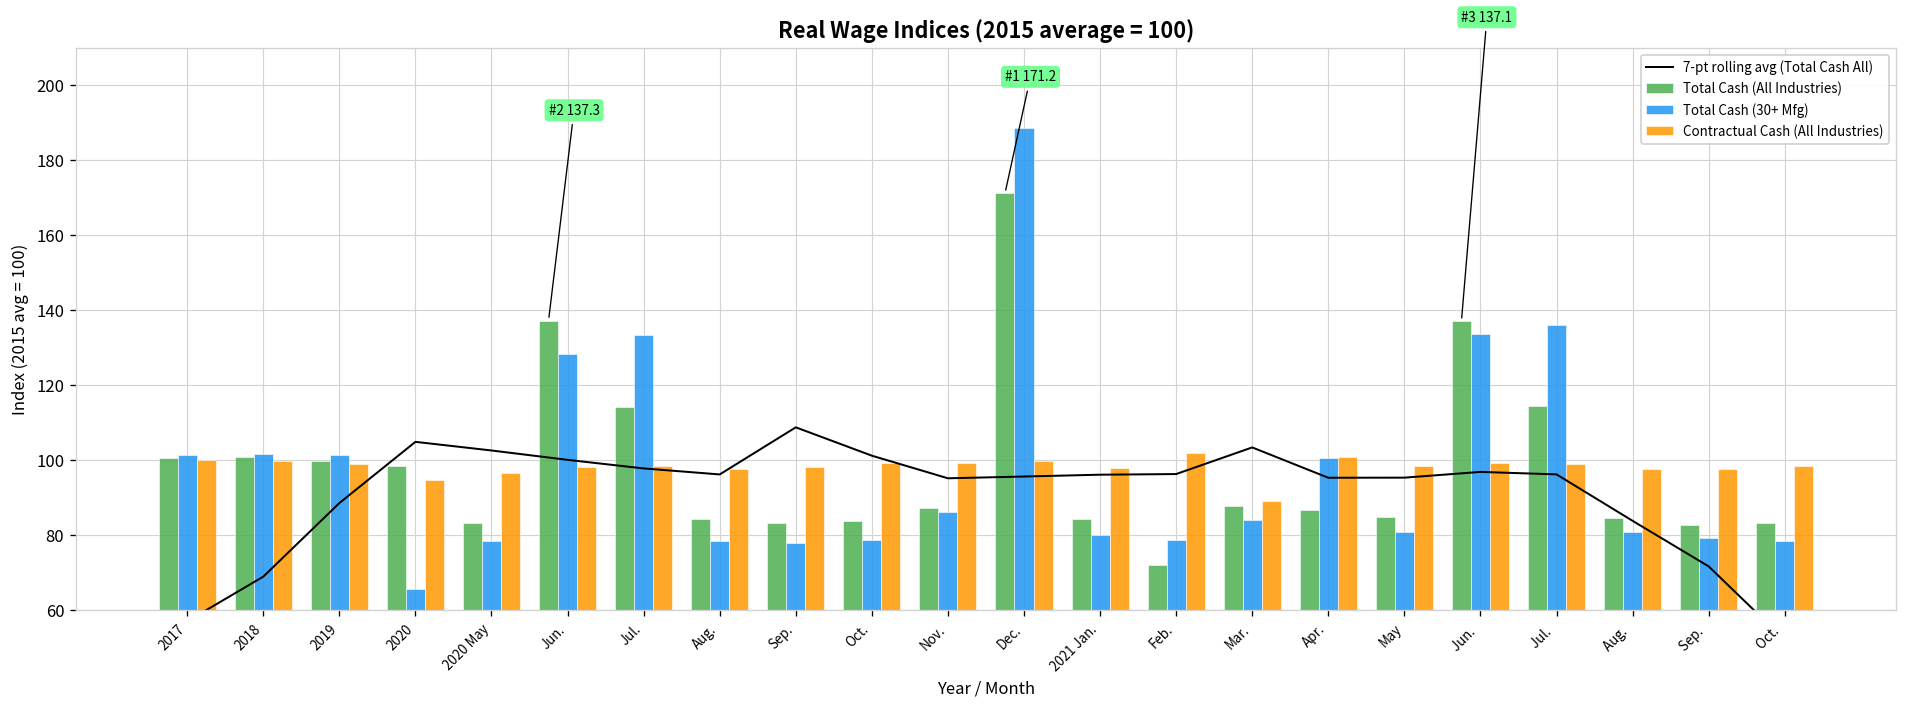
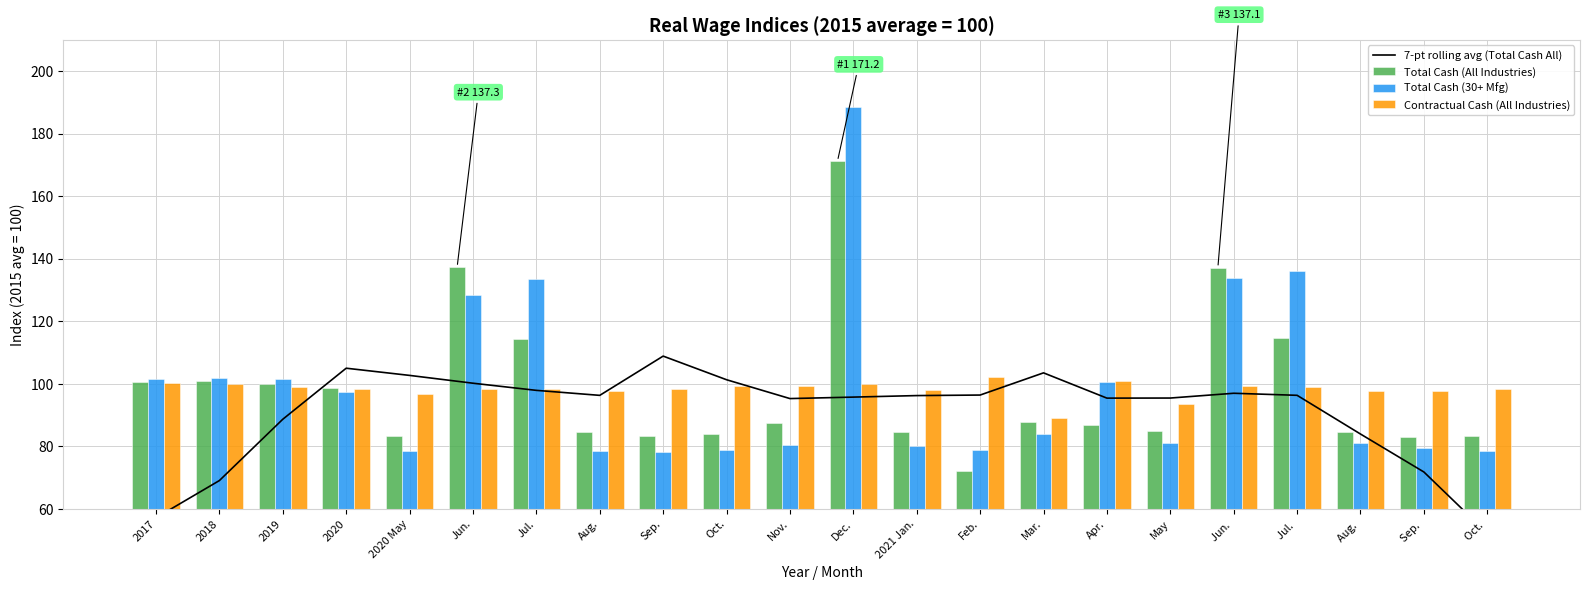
Total Cash (30+ Mfg), 2020: 66 -> 97
Contractual Cash (All Industries), 2020: 95 -> 98
Total Cash (30+ Mfg), Nov.: 86 -> 80
Contractual Cash (All Industries), May: 99 -> 93
